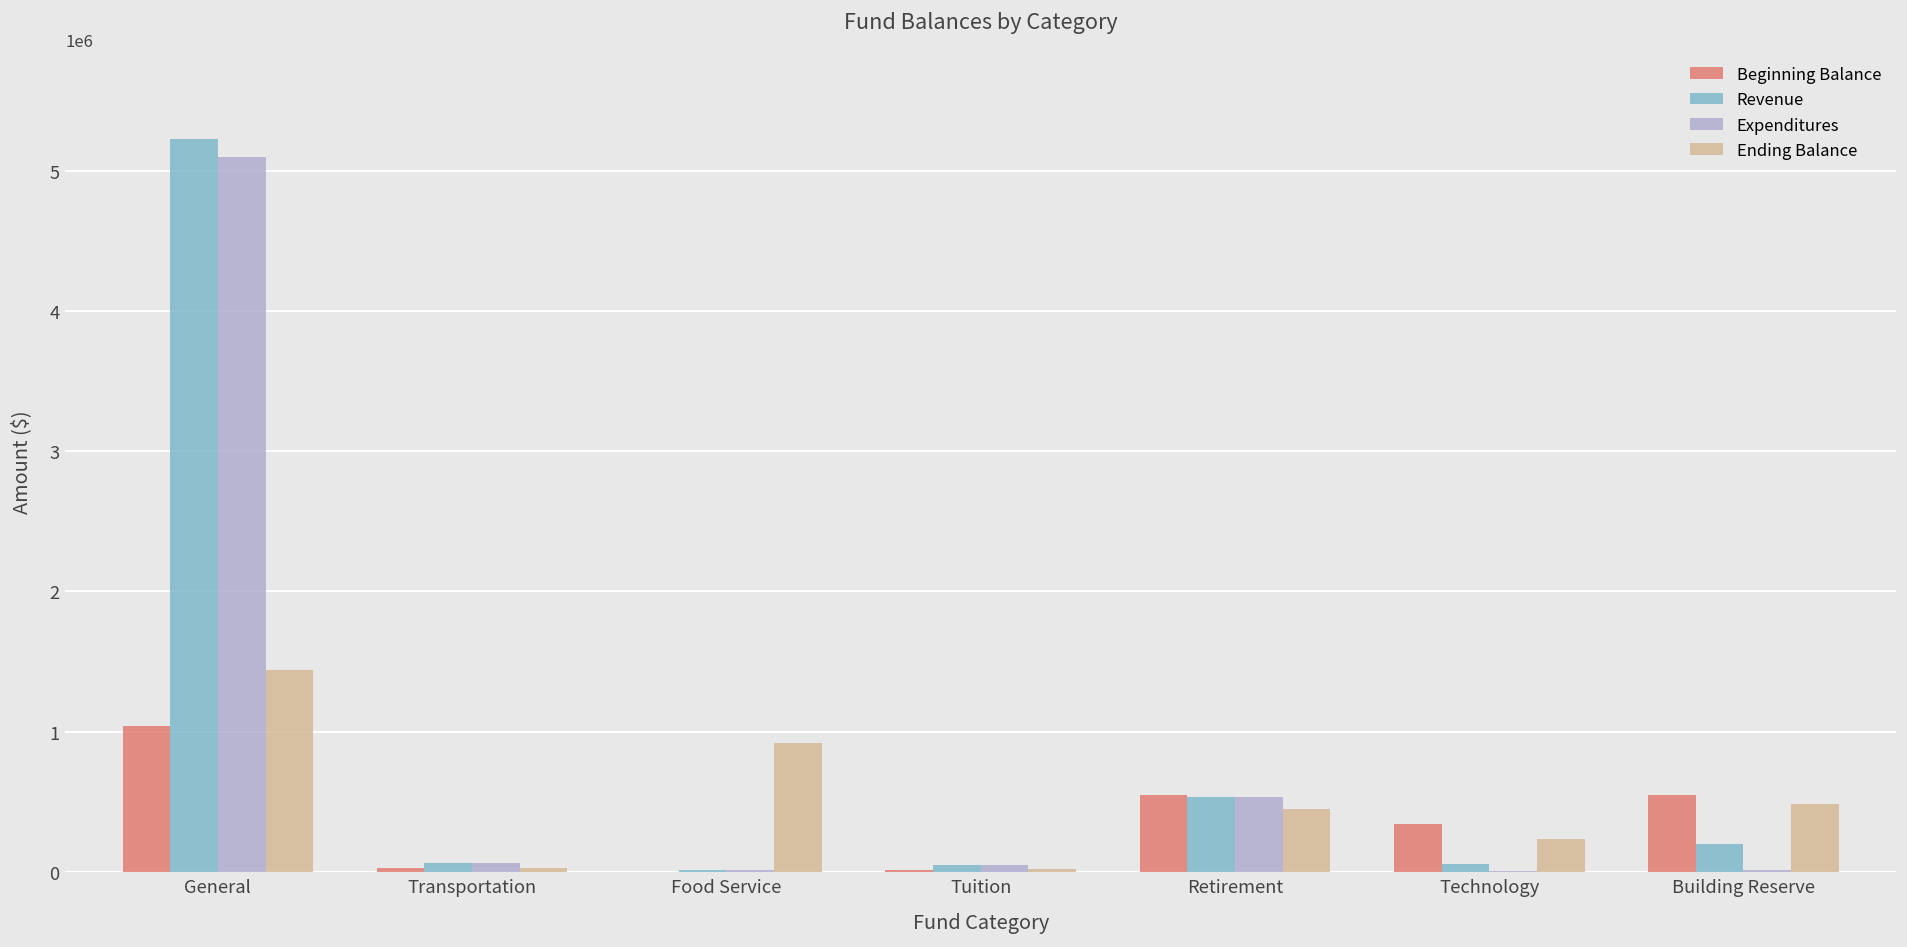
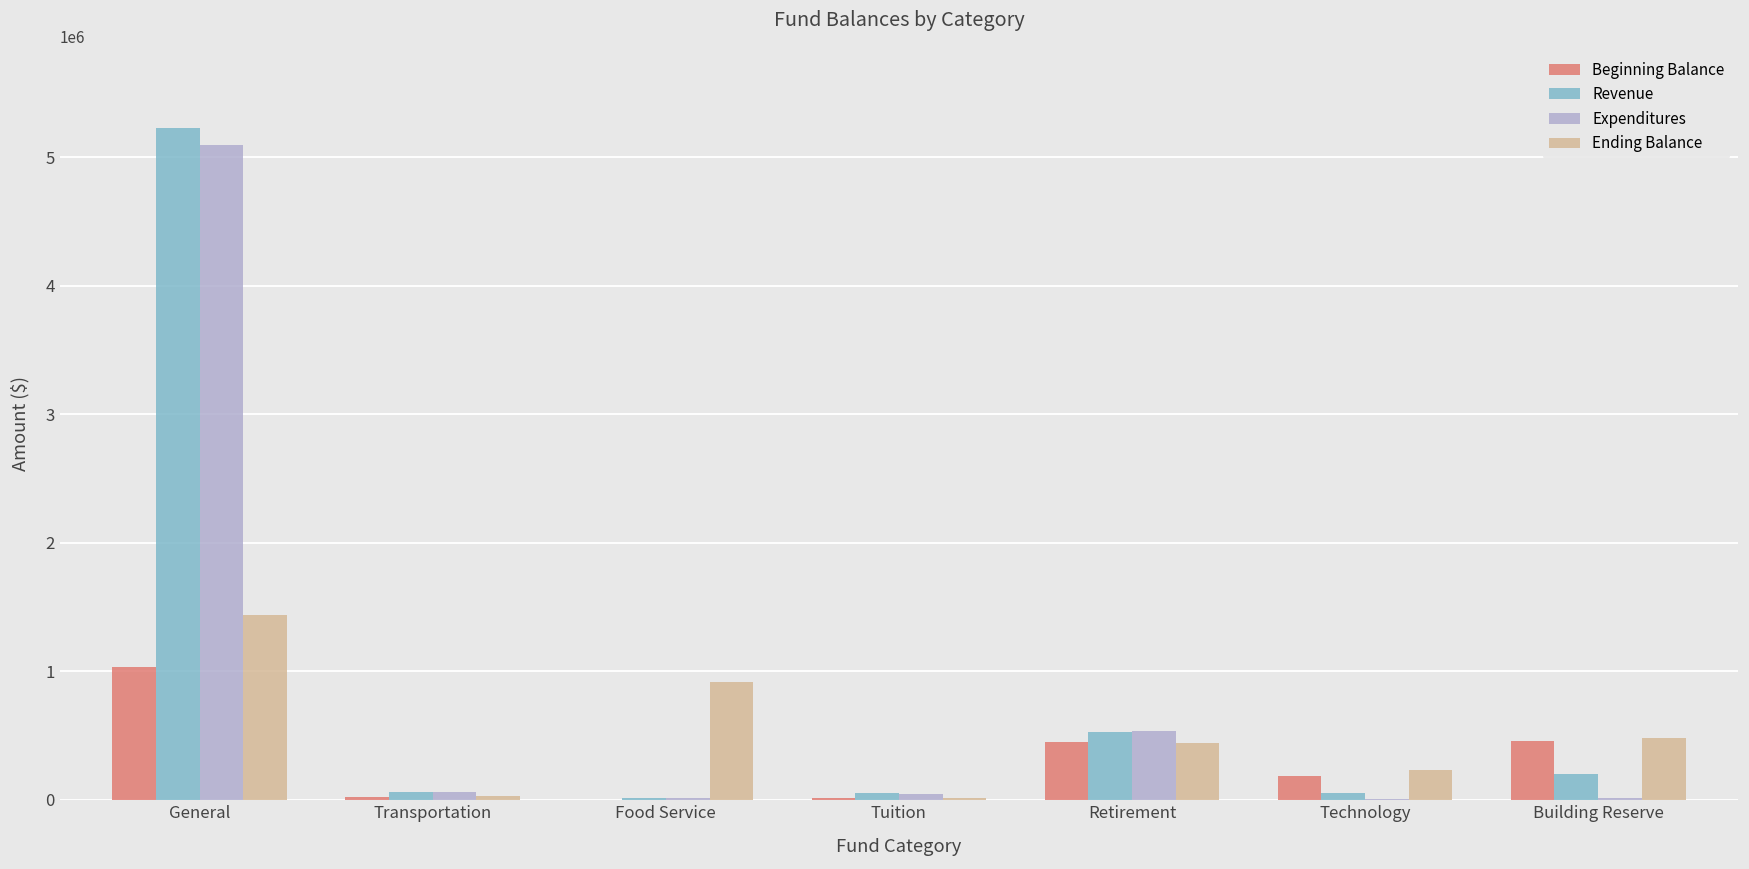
Beginning Balance, Retirement: 550000 -> 450000
Beginning Balance, Technology: 340000 -> 190000
Beginning Balance, Building Reserve: 550000 -> 460000
